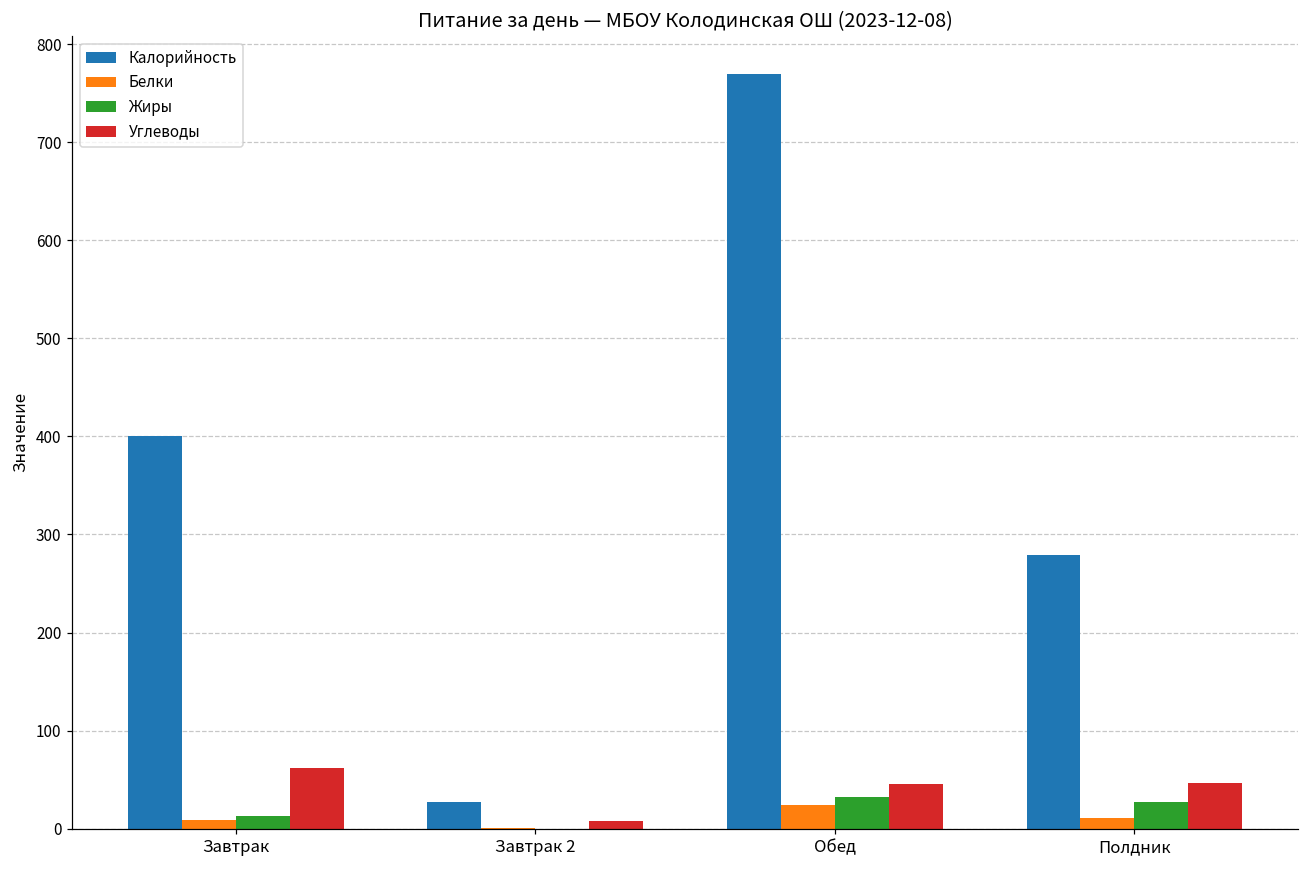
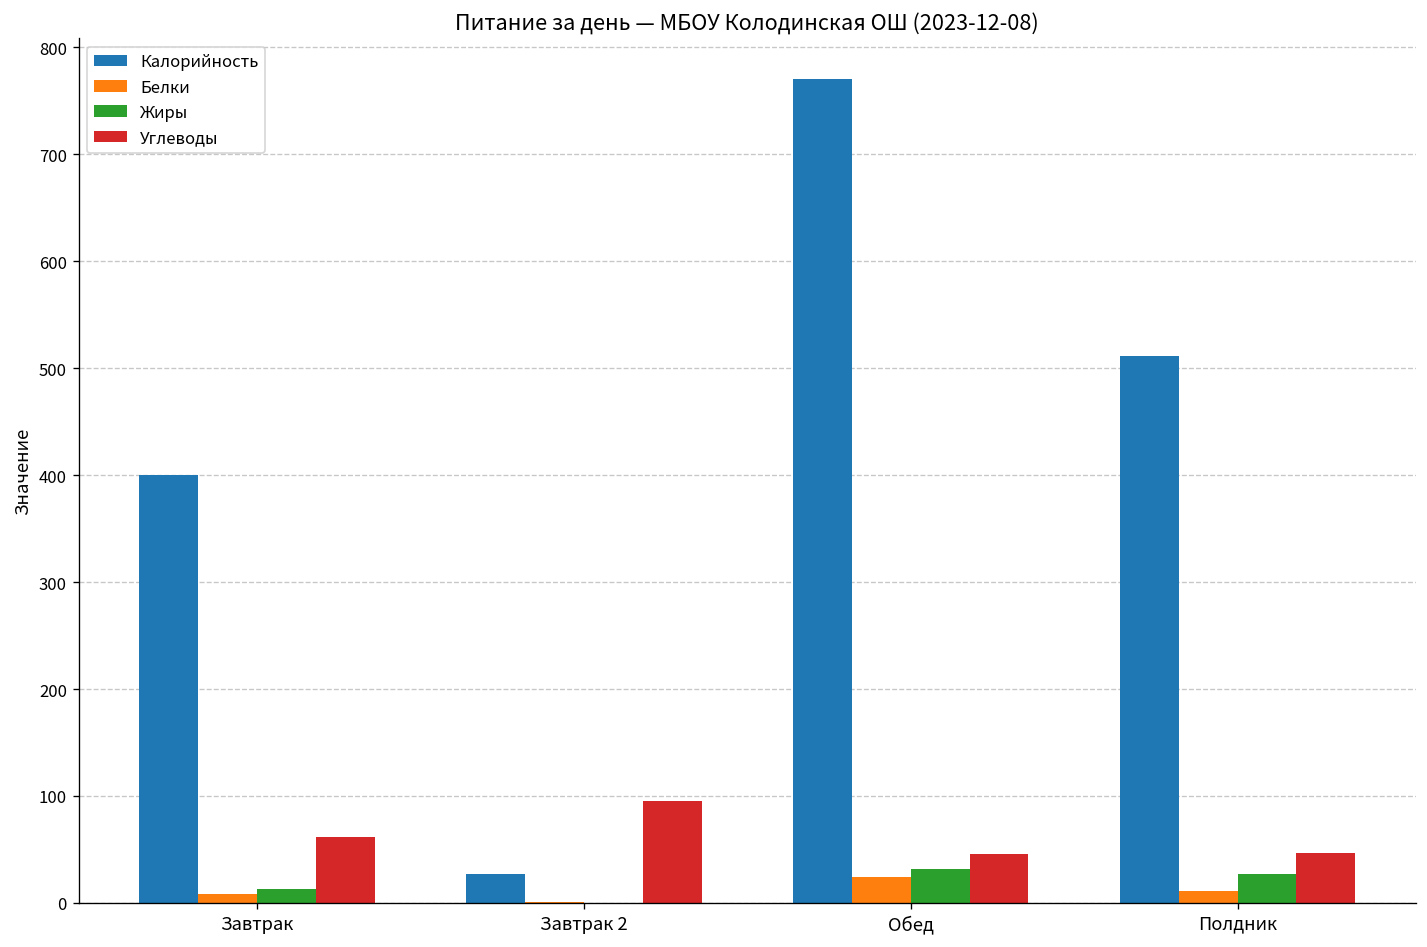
Углеводы, Завтрак 2: 10 -> 100
Калорийность, Полдник: 280 -> 510
